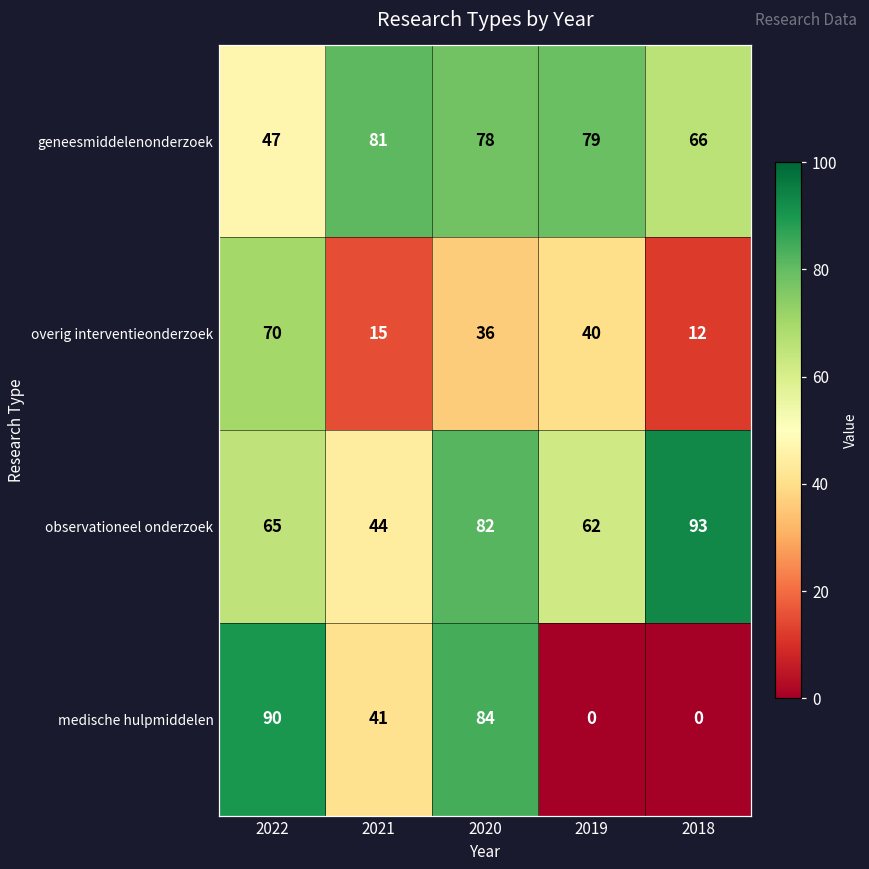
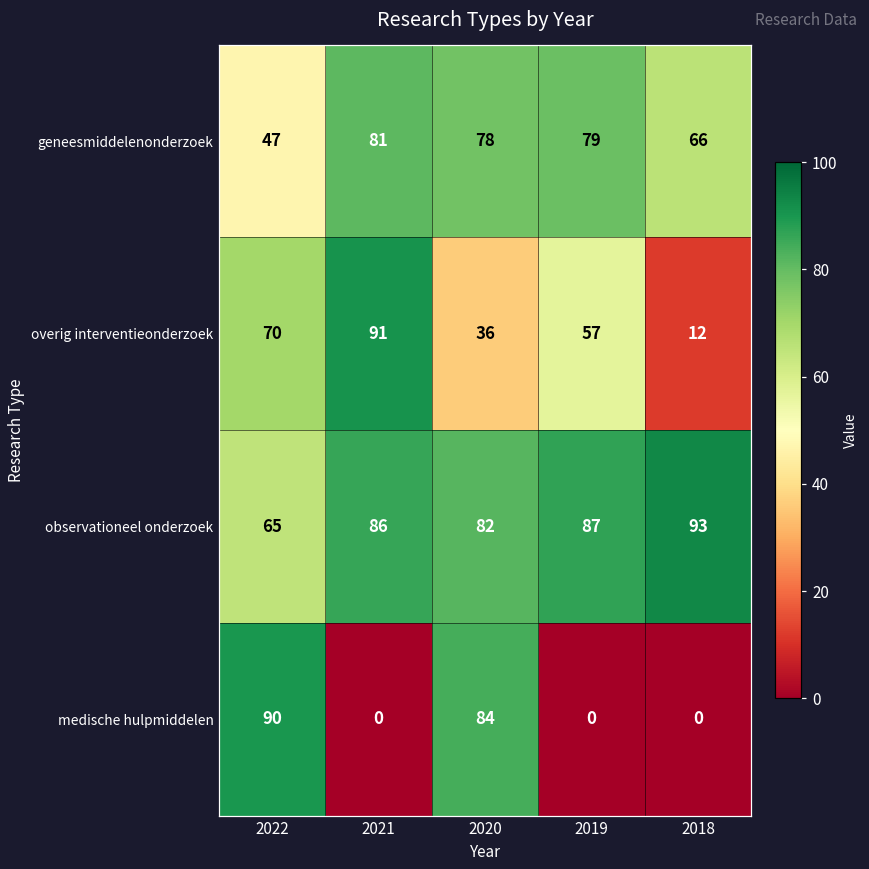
overig interventieonderzoek, 2021: 15 -> 91
overig interventieonderzoek, 2019: 40 -> 57
observationeel onderzoek, 2021: 44 -> 86
observationeel onderzoek, 2019: 62 -> 87
medische hulpmiddelen, 2021: 41 -> 0
